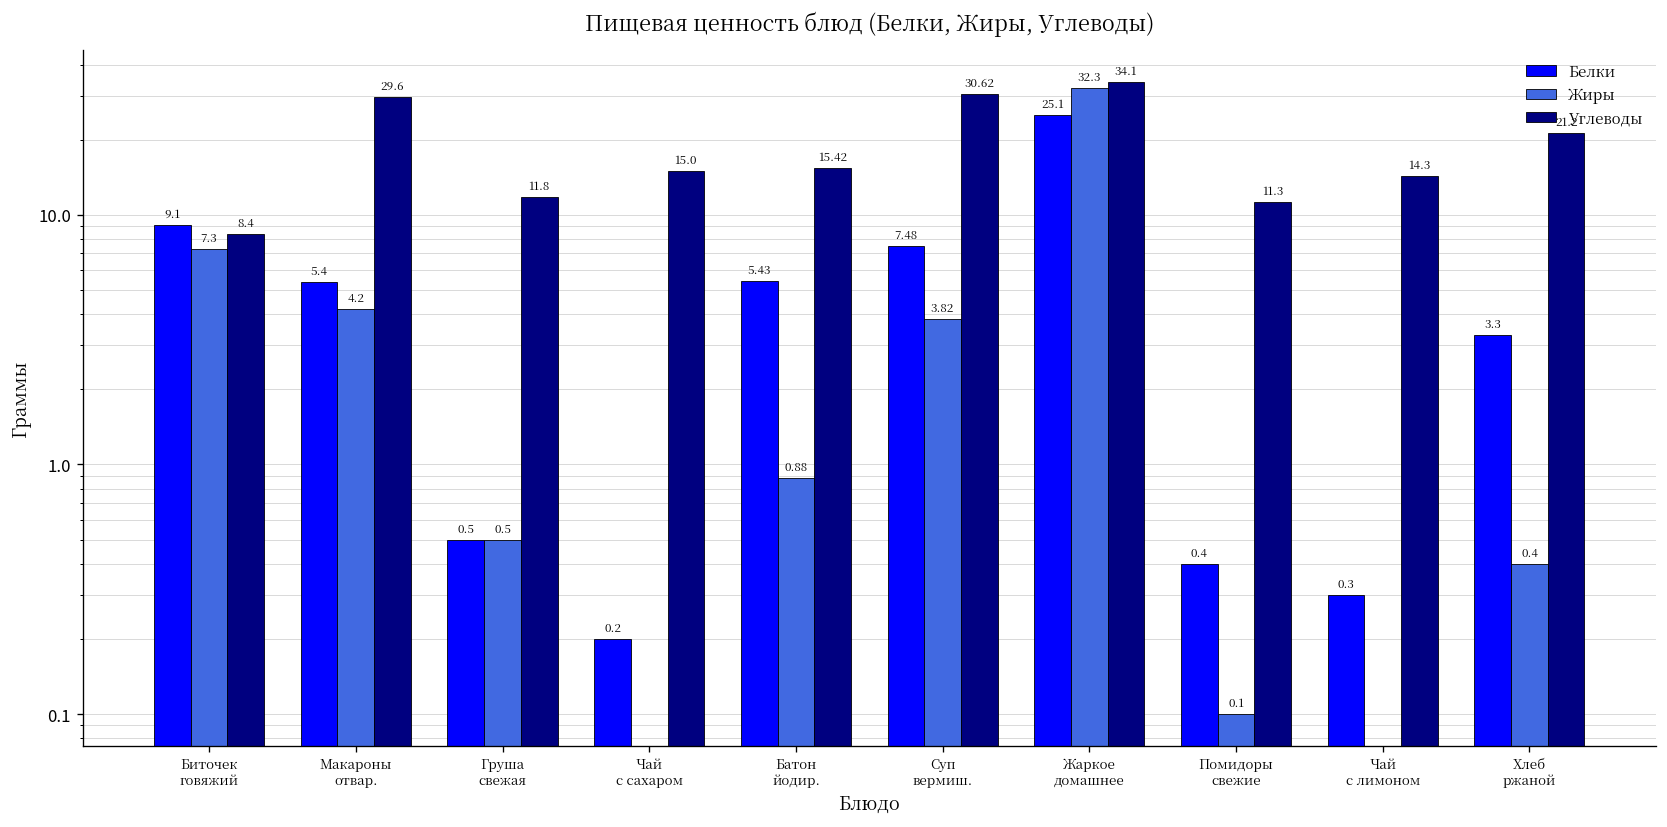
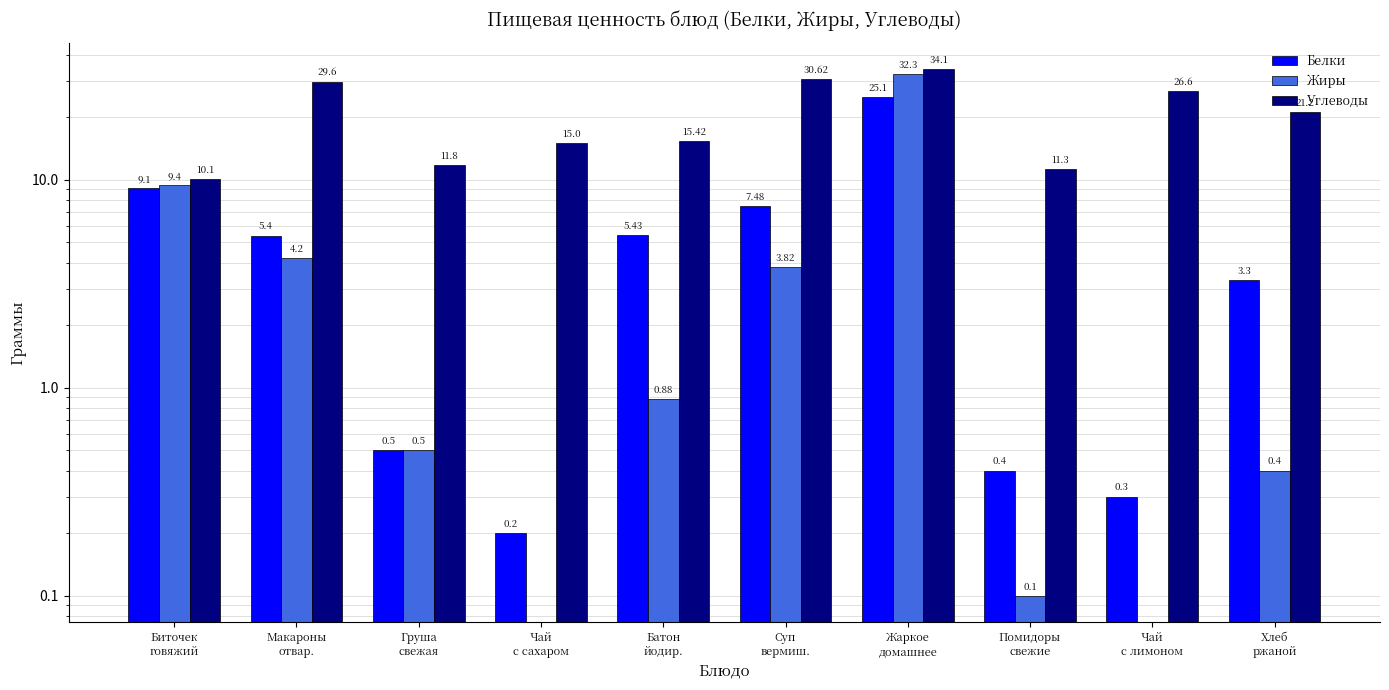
Жиры, Биточек говяжий: 7.3 -> 9.4
Углеводы, Биточек говяжий: 8.4 -> 10.1
Углеводы, Чай с лимоном: 14.3 -> 26.6
